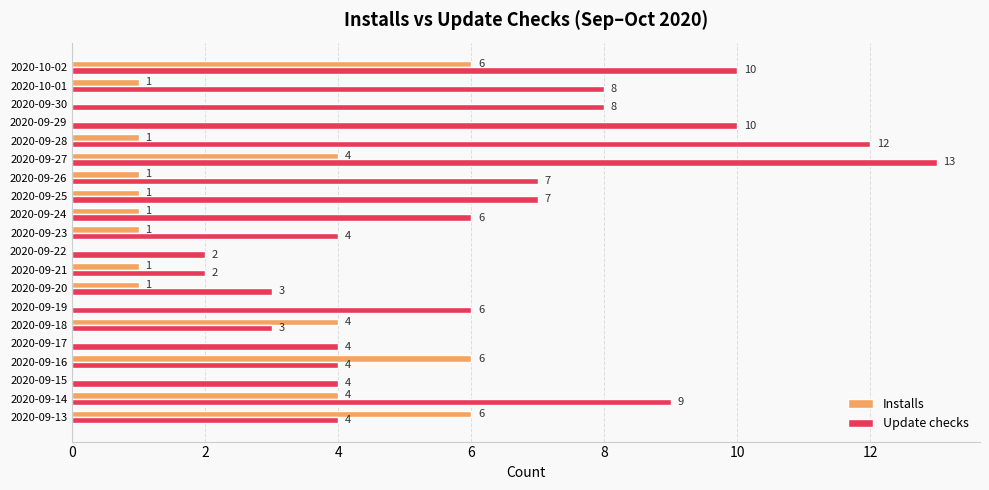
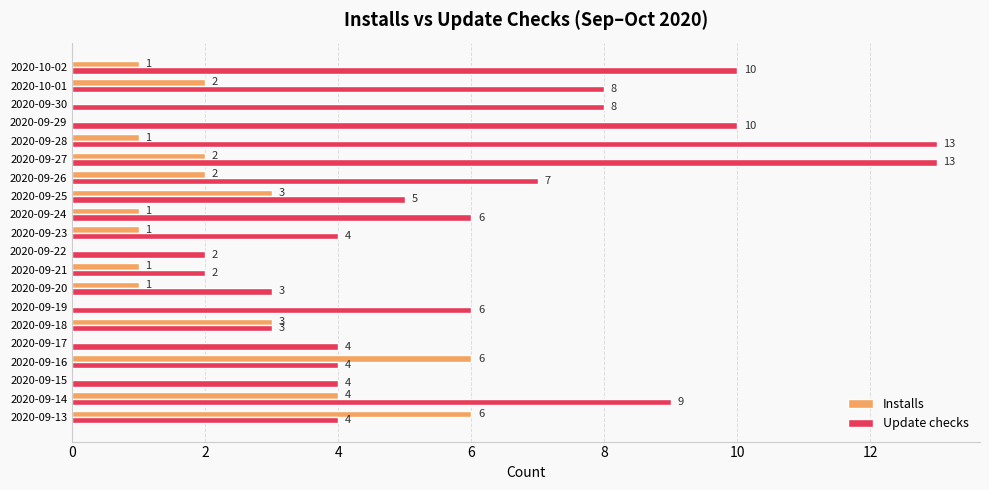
Installs, 2020-10-02: 6 -> 1
Installs, 2020-10-01: 1 -> 2
Update checks, 2020-09-28: 12 -> 13
Installs, 2020-09-27: 4 -> 2
Installs, 2020-09-26: 1 -> 2
Installs, 2020-09-25: 1 -> 3
Update checks, 2020-09-25: 7 -> 5
Installs, 2020-09-18: 4 -> 3
